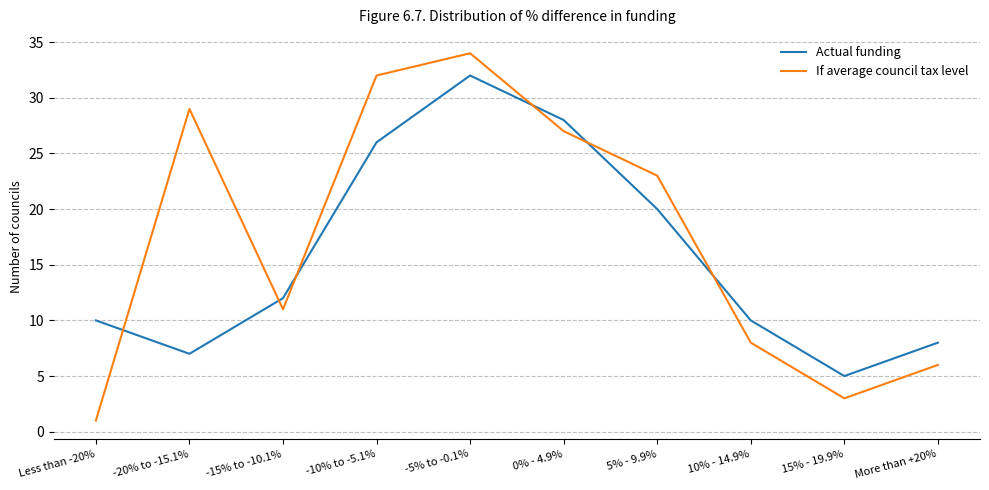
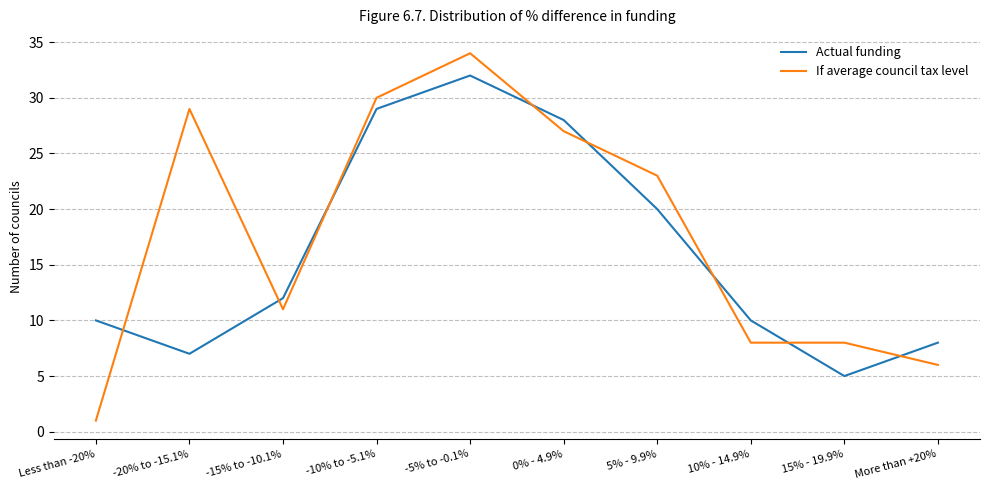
Actual funding, -10% to -5.1%: 26 -> 29
If average council tax level, -10% to -5.1%: 32 -> 30
If average council tax level, 15% - 19.9%: 3 -> 8
